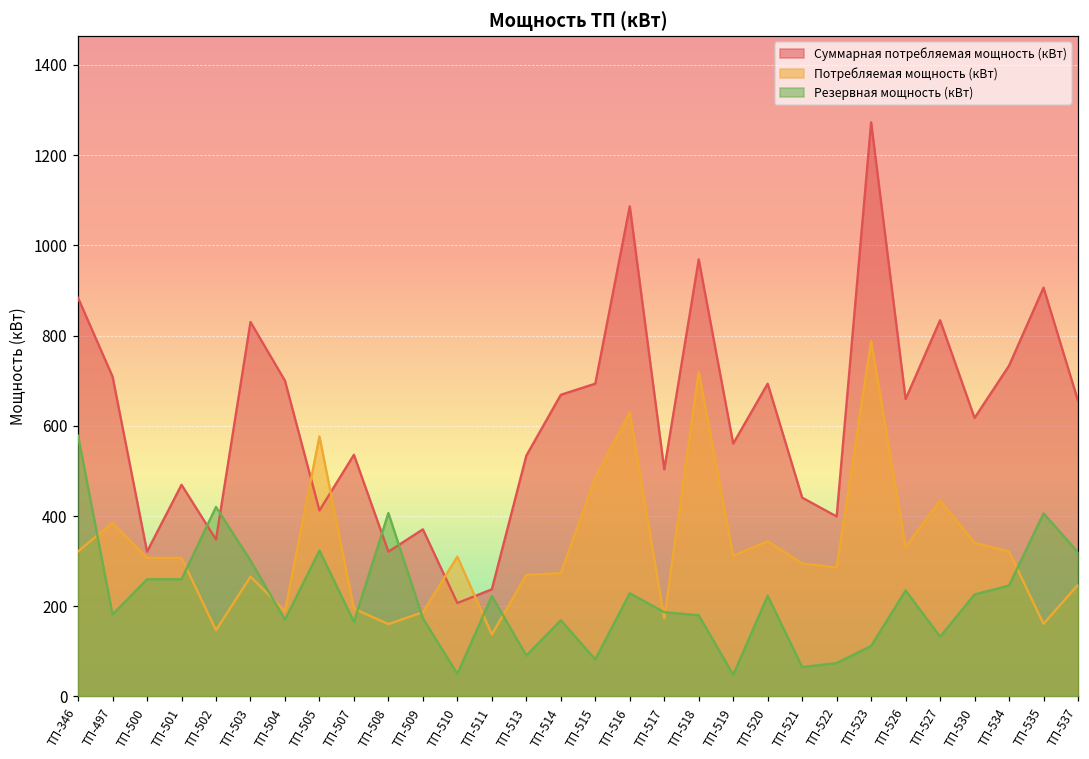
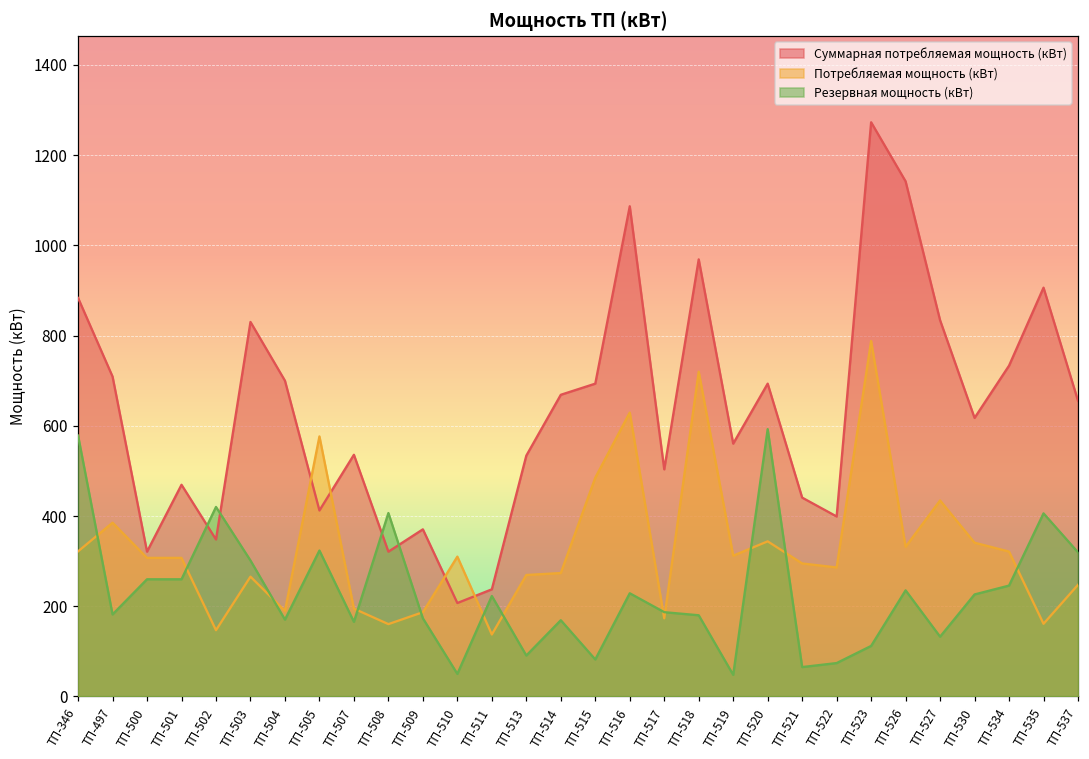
Резервная мощность (кВт), ТП-520: 220 -> 590
Суммарная потребляемая мощность (кВт), ТП-526: 660 -> 1140
